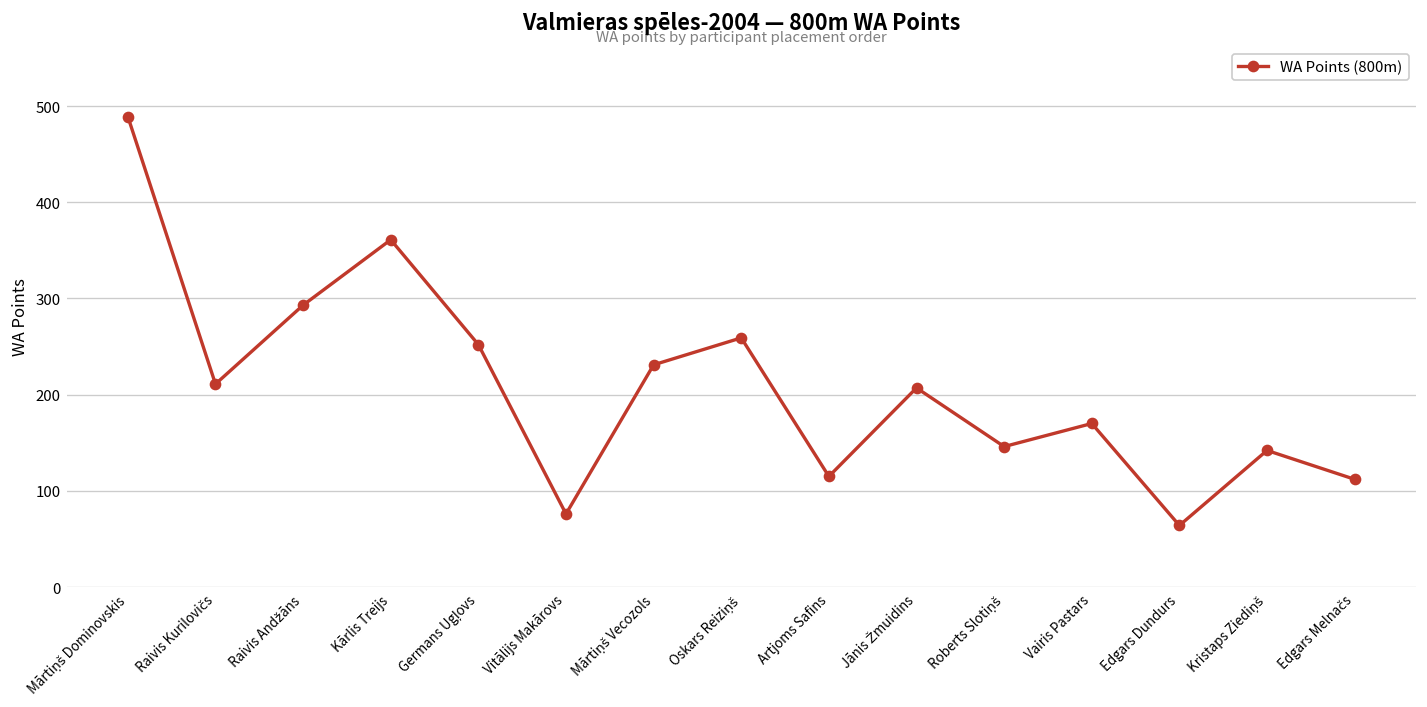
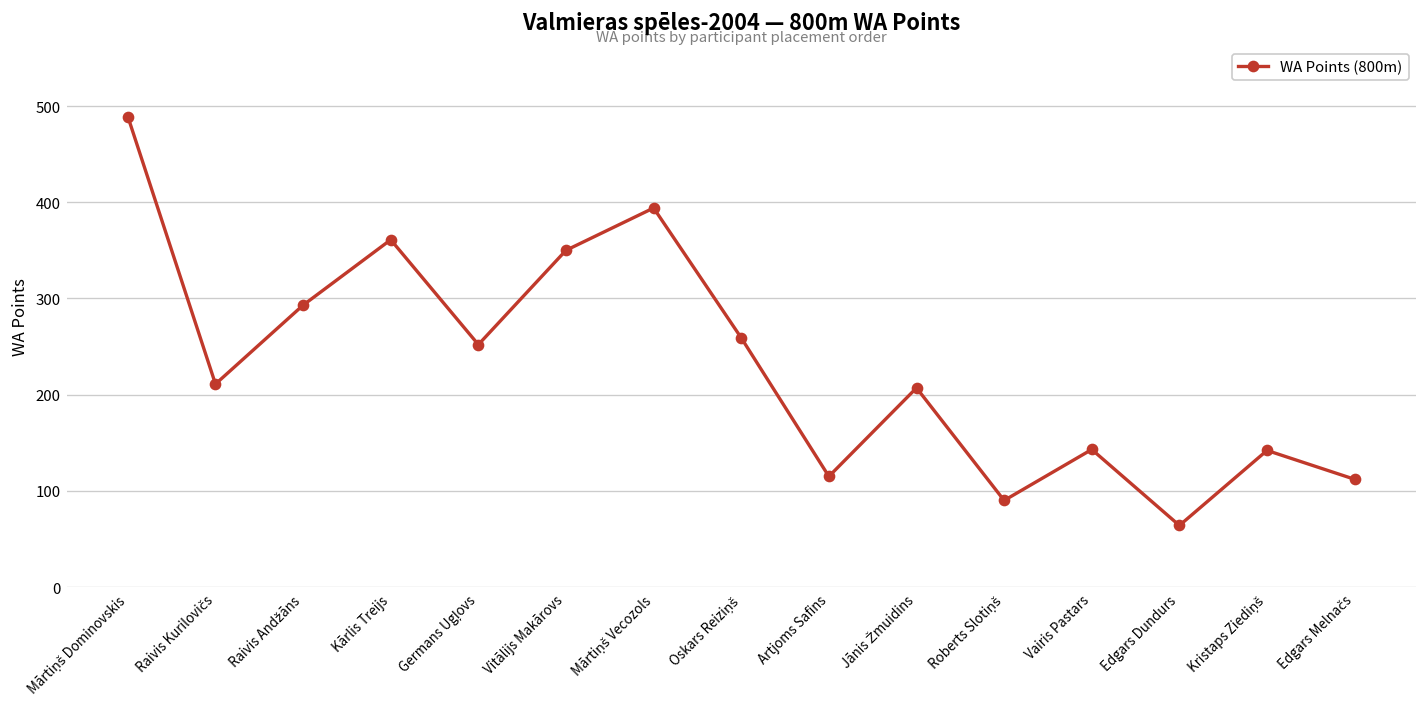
Vitālijs Makārovs: 80 -> 350
Mārtiņš Vecozols: 230 -> 390
Roberts Slotiņš: 150 -> 90
Vairis Pastars: 170 -> 140
